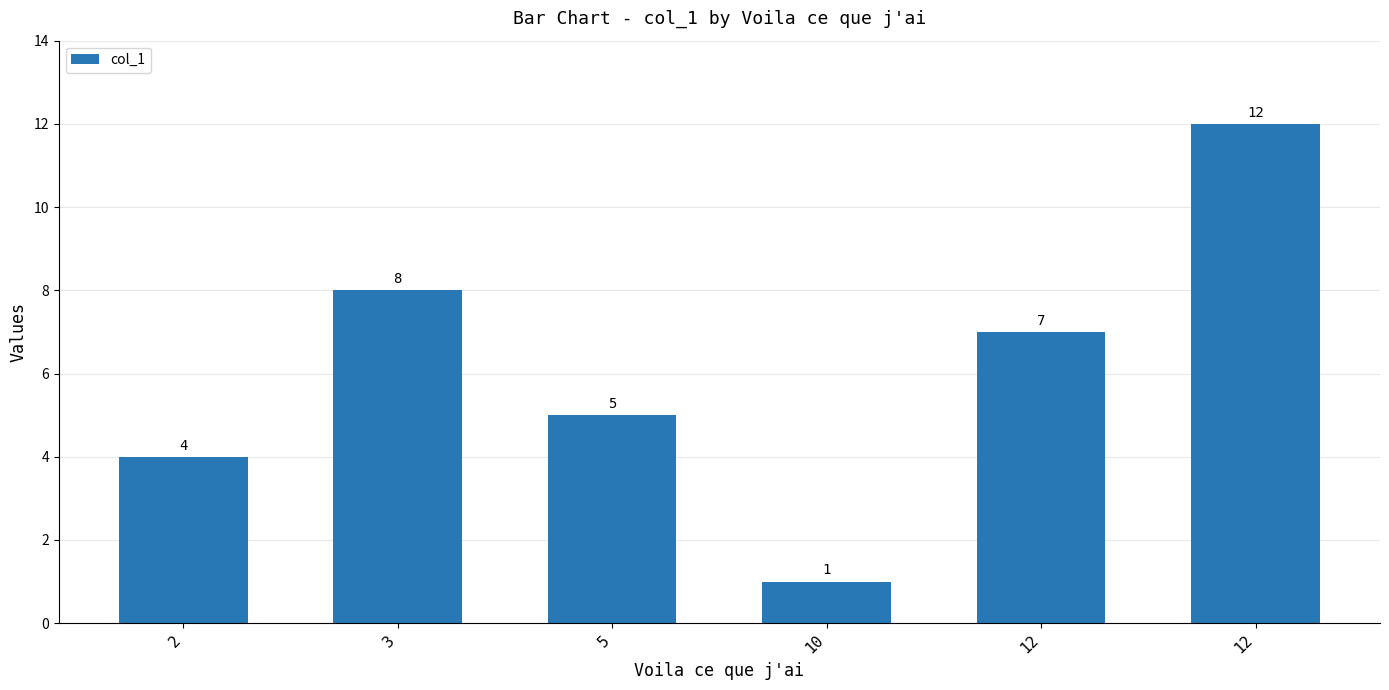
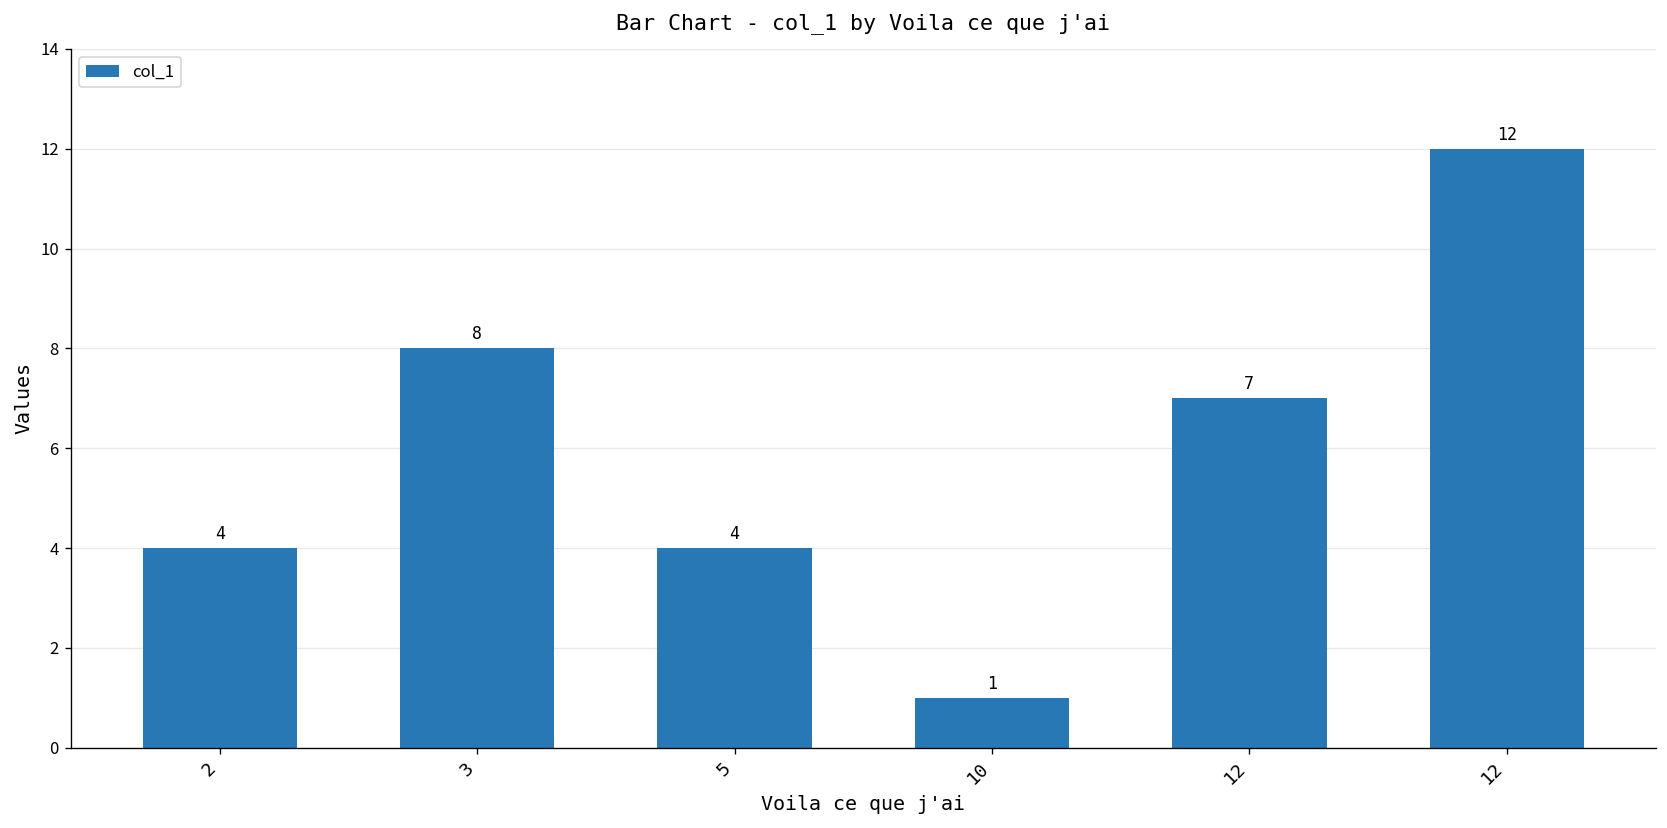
5: 5 -> 4
